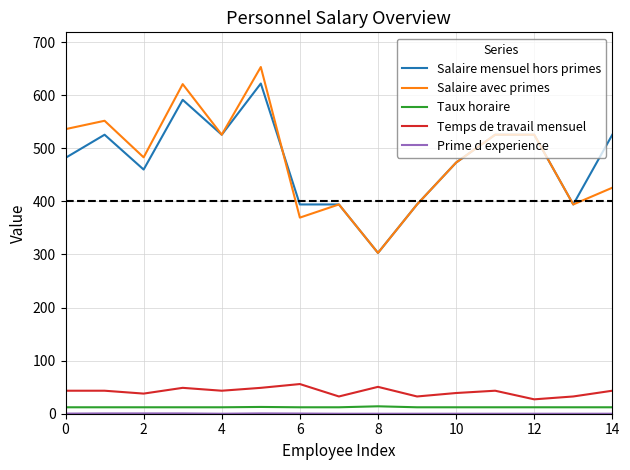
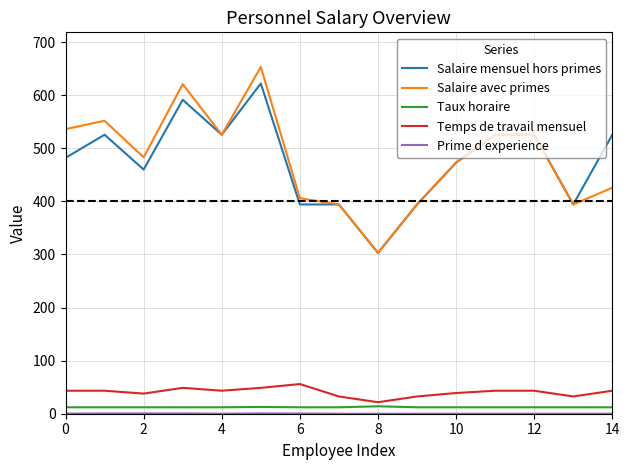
Salaire avec primes, 6: 370 -> 410
Temps de travail mensuel, 8: 50 -> 20
Temps de travail mensuel, 12: 30 -> 40
